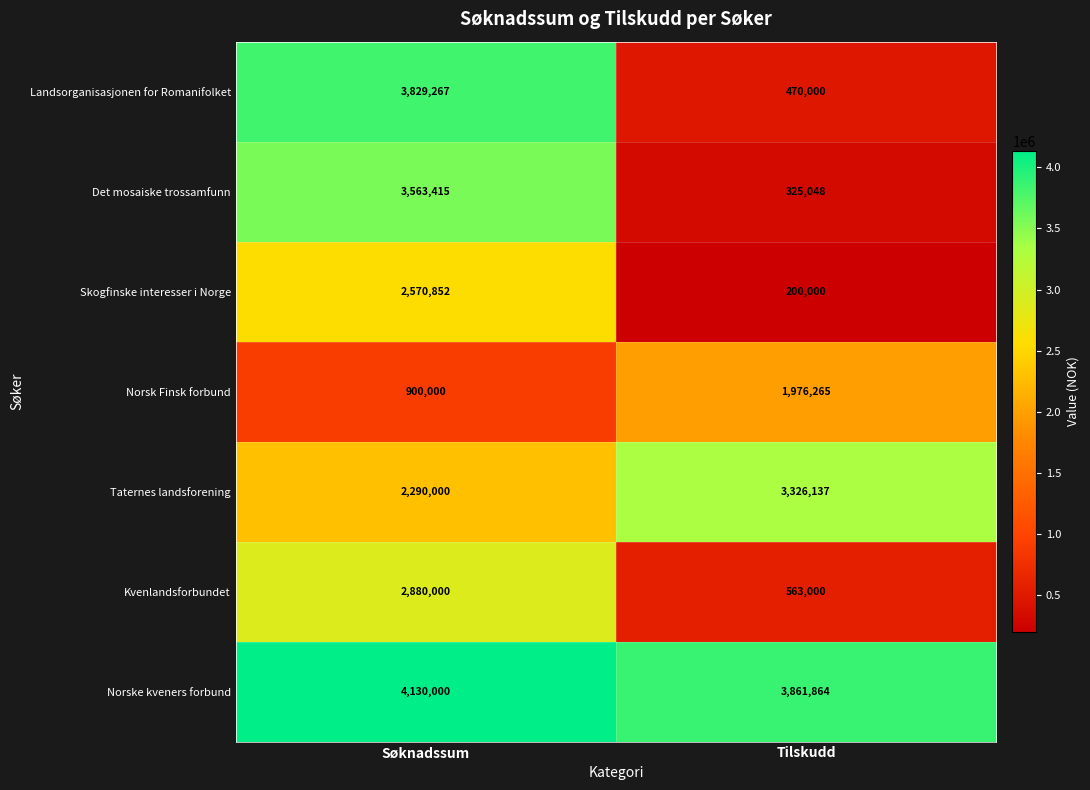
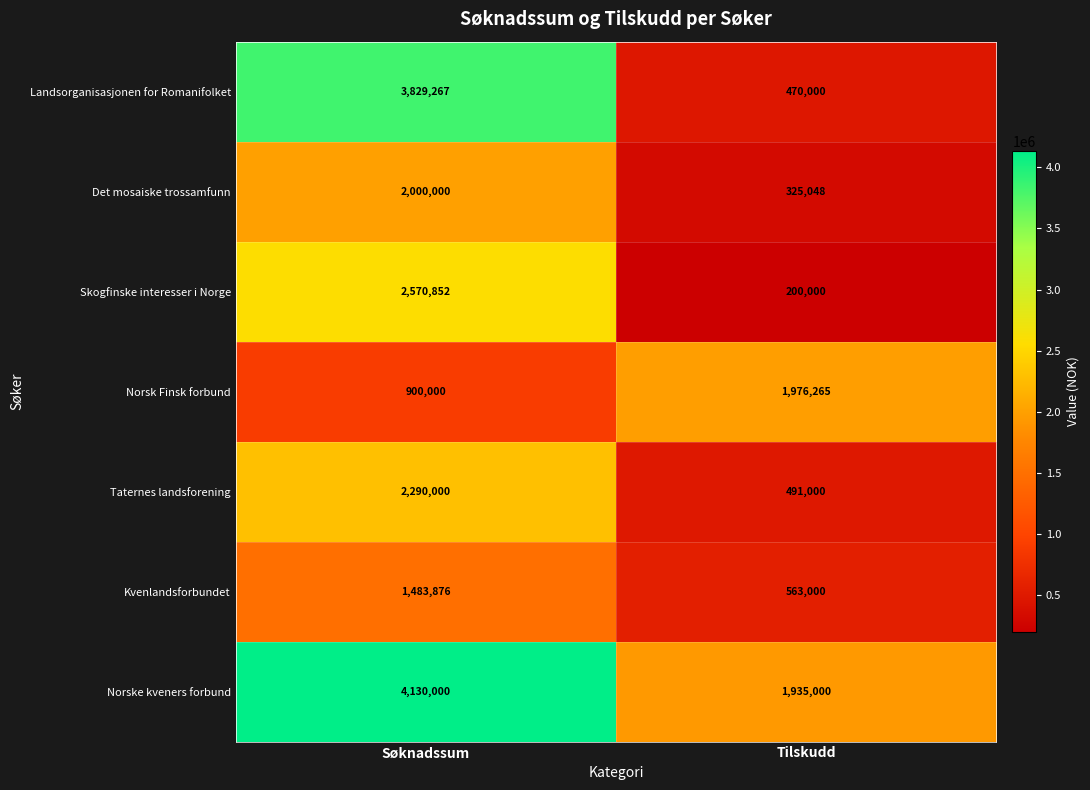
Det mosaiske trossamfunn, Søknadssum: 3,563,415 -> 2,000,000
Taternes landsforening, Tilskudd: 3,326,137 -> 491,000
Kvenlandsforbundet, Søknadssum: 2,880,000 -> 1,483,876
Norske kveners forbund, Tilskudd: 3,861,864 -> 1,935,000
